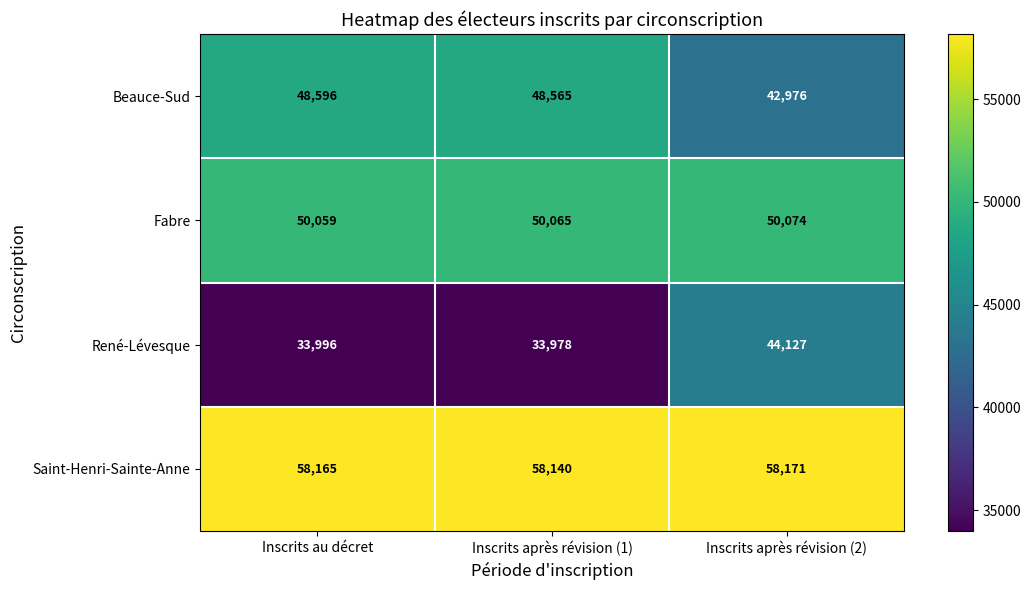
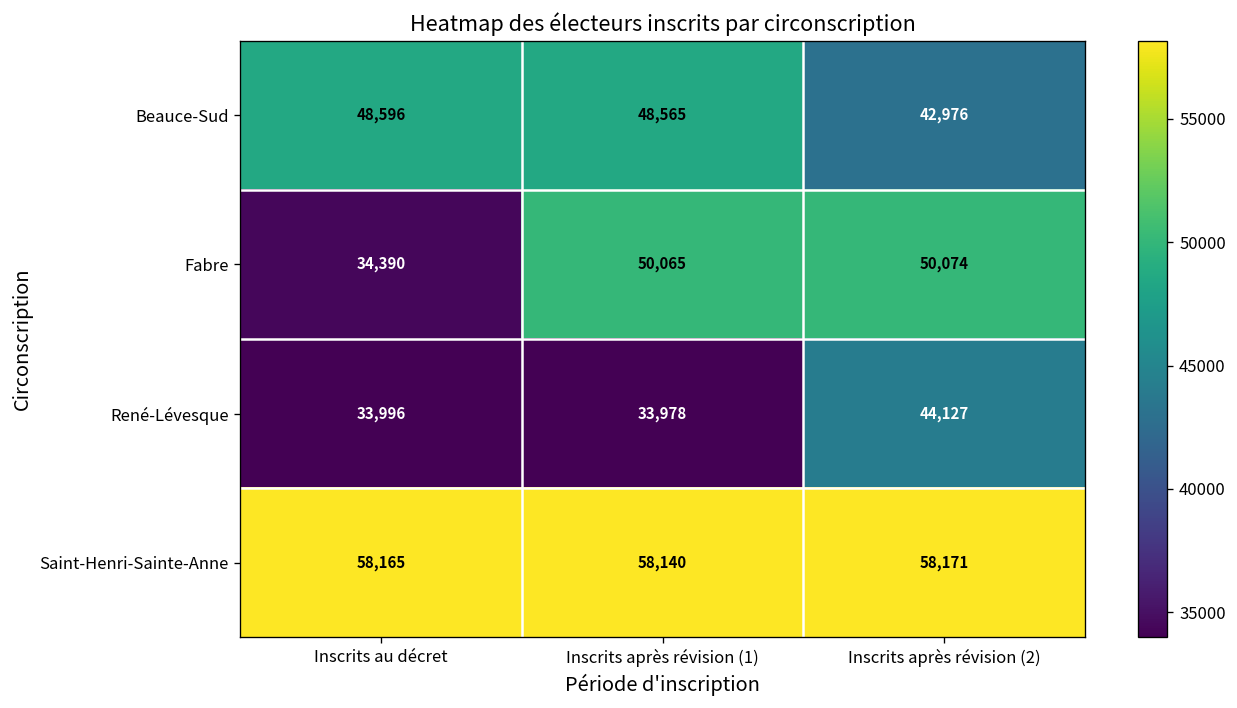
Fabre, Inscrits au décret: 50,059 -> 34,390
